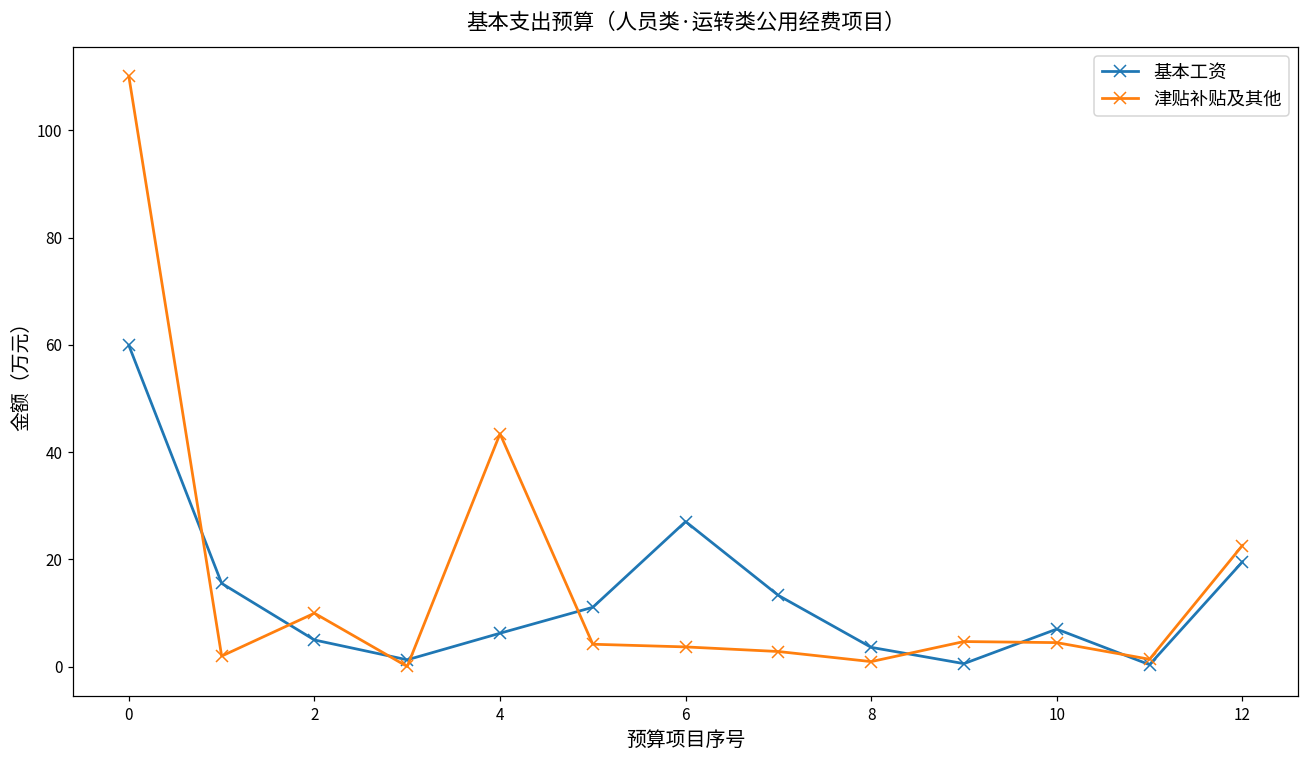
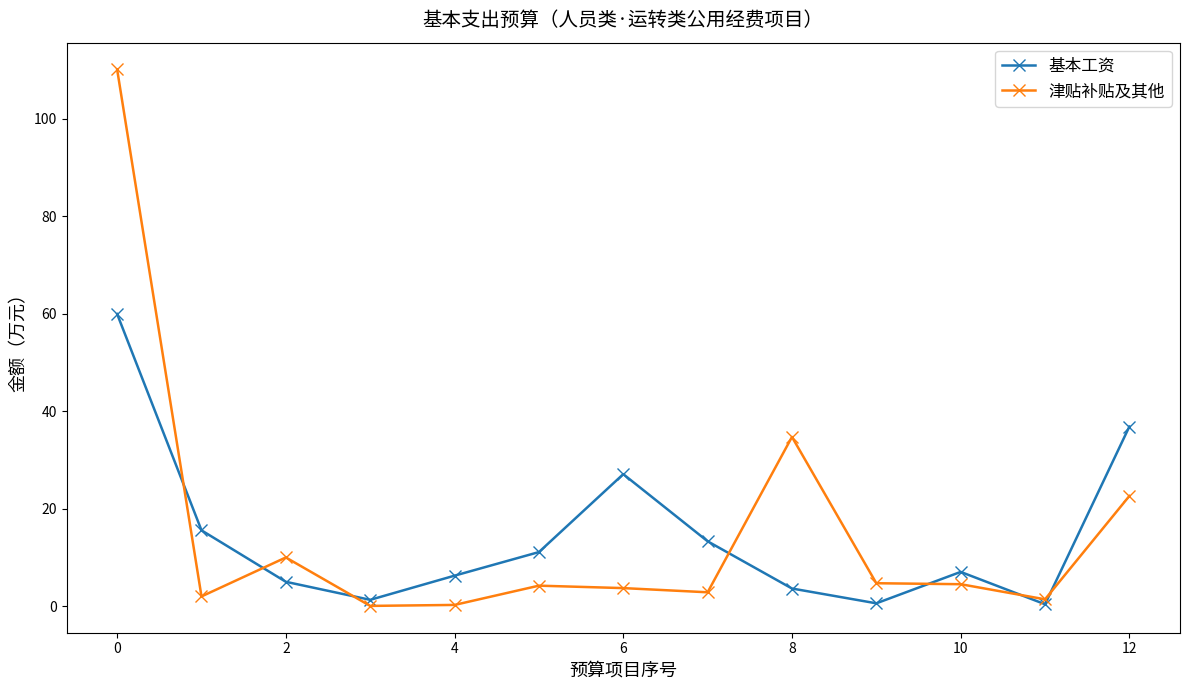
津贴补贴及其他, 4: 43 -> 0
津贴补贴及其他, 8: 1 -> 35
基本工资, 12: 20 -> 37
